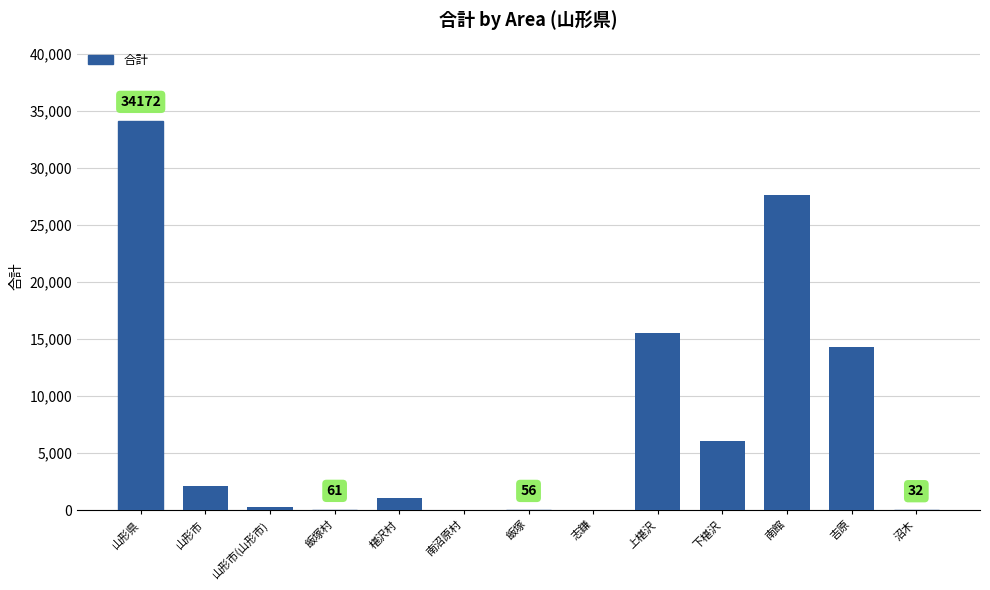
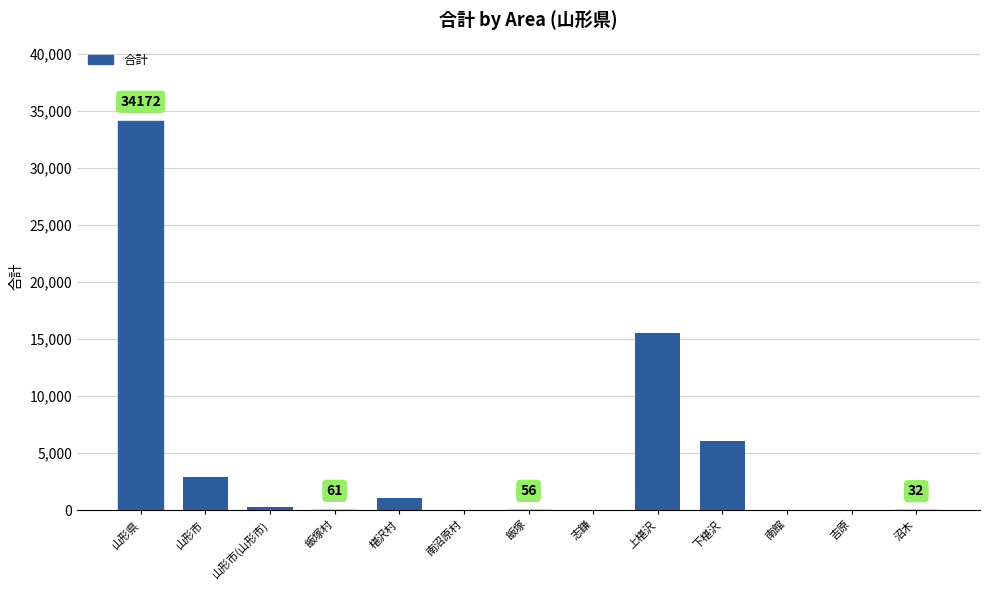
山形市: 2,200 -> 2,900
南館: 27,600 -> 0
吉原: 14,300 -> 0
